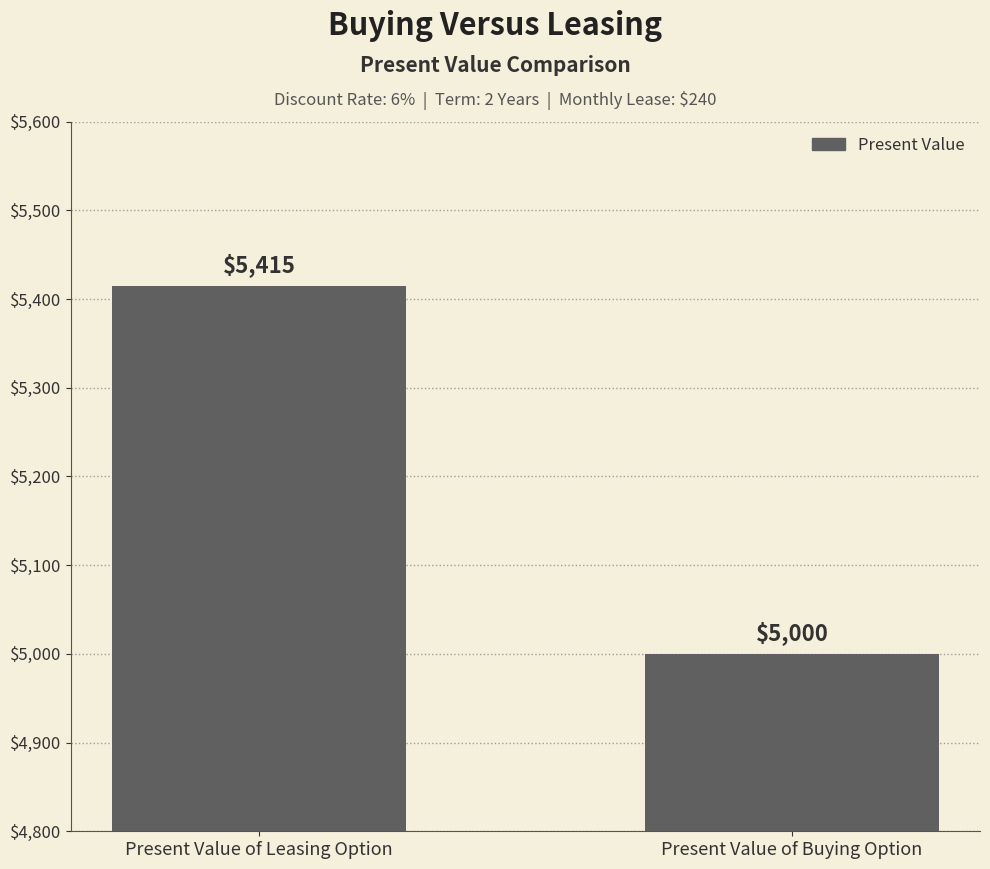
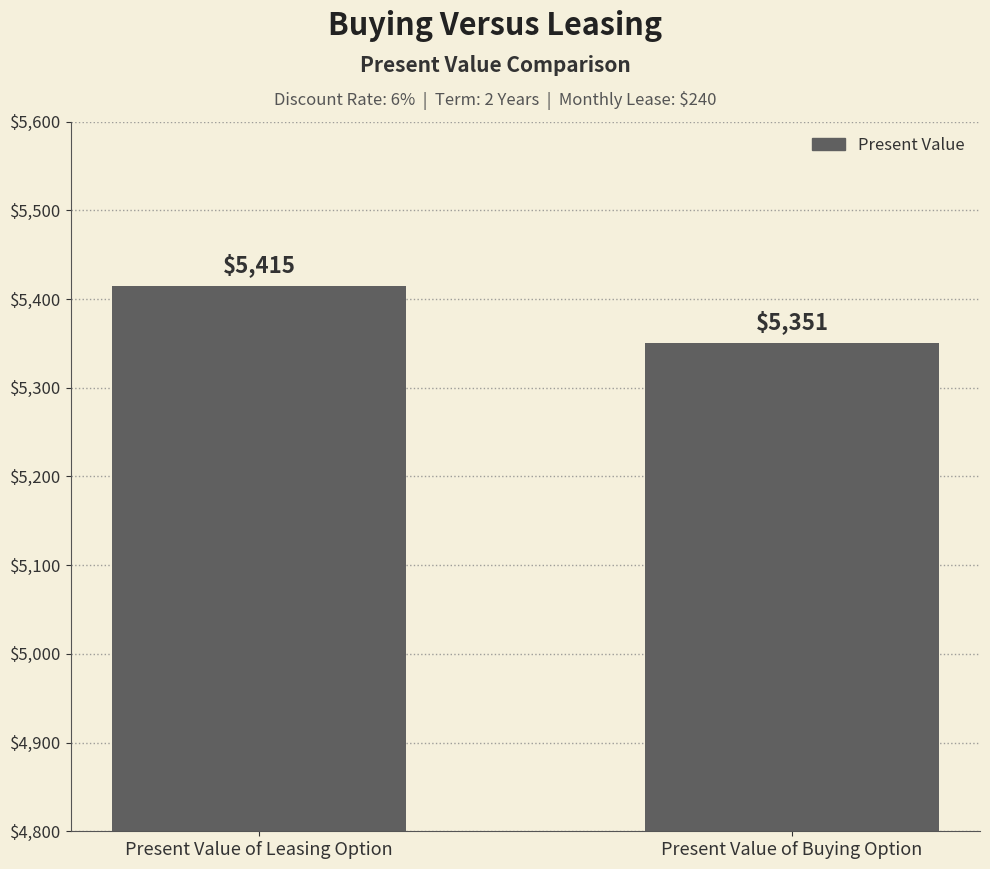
Present Value of Buying Option: $5,000 -> $5,351
